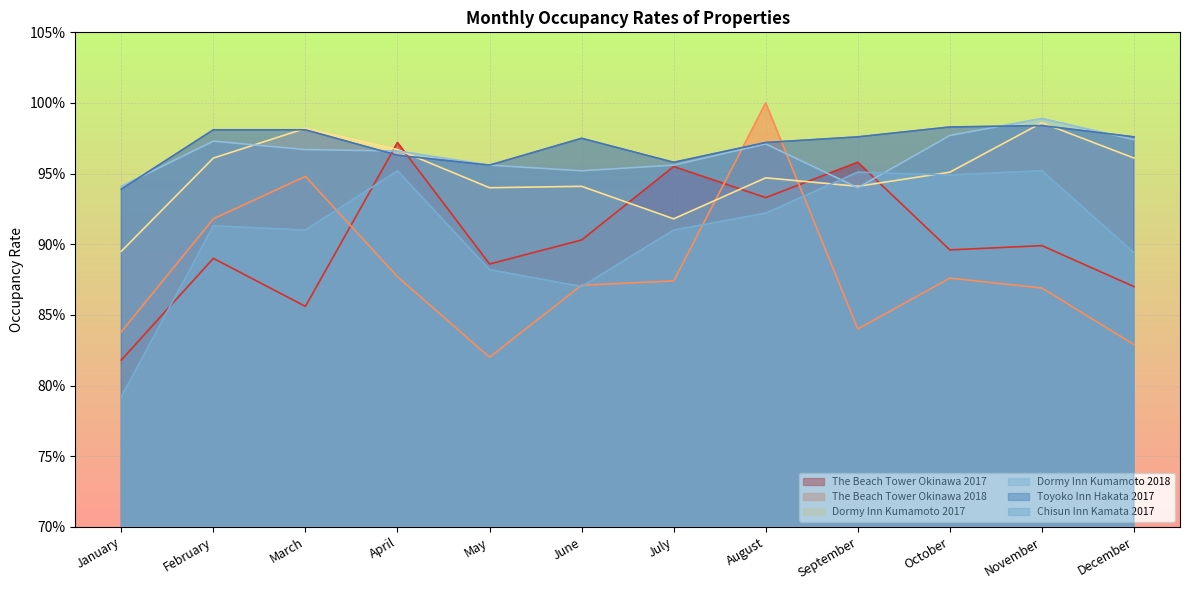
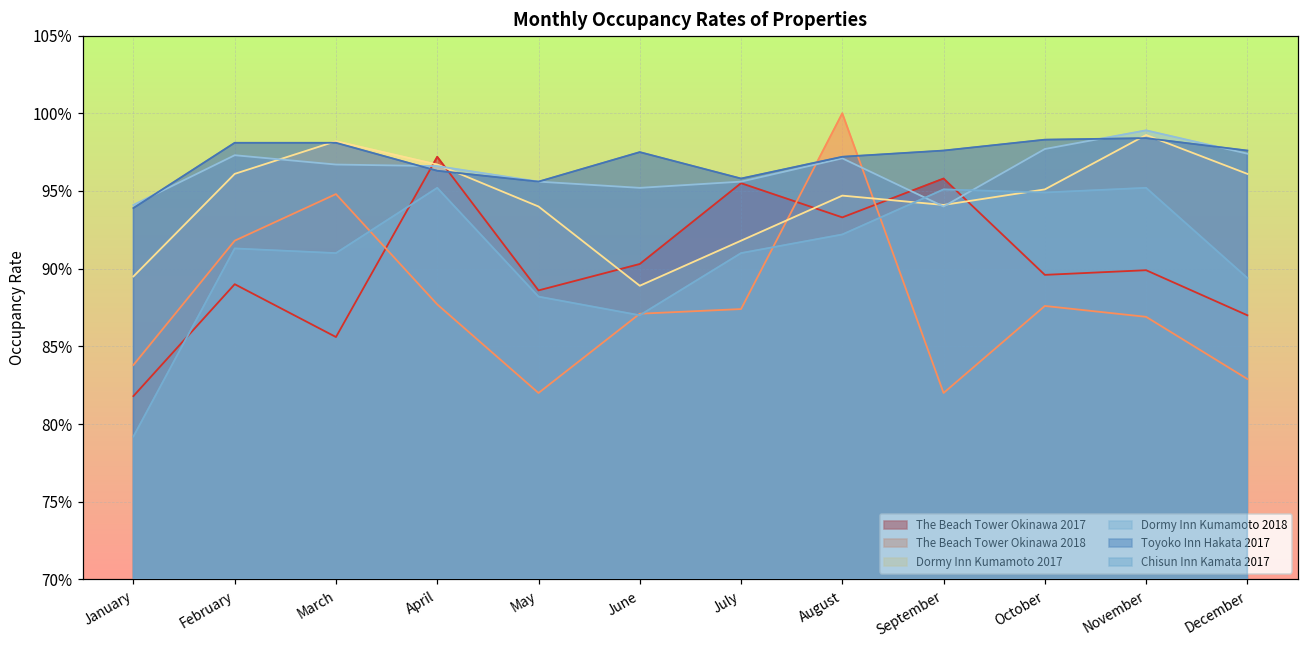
Dormy Inn Kumamoto 2017, June: 94.1% -> 88.9%
The Beach Tower Okinawa 2018, September: 84.0% -> 82.0%
